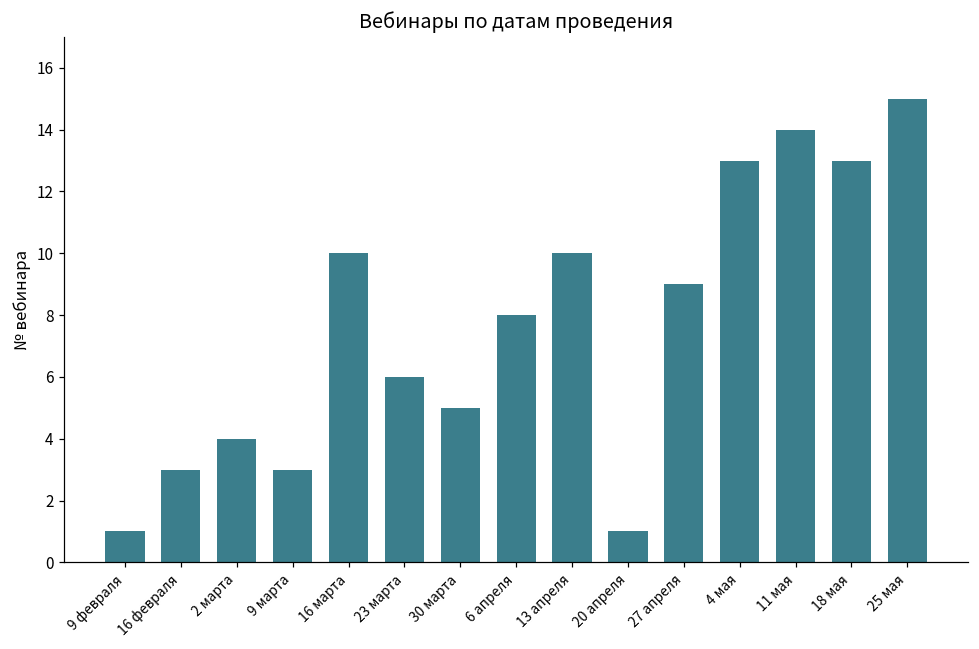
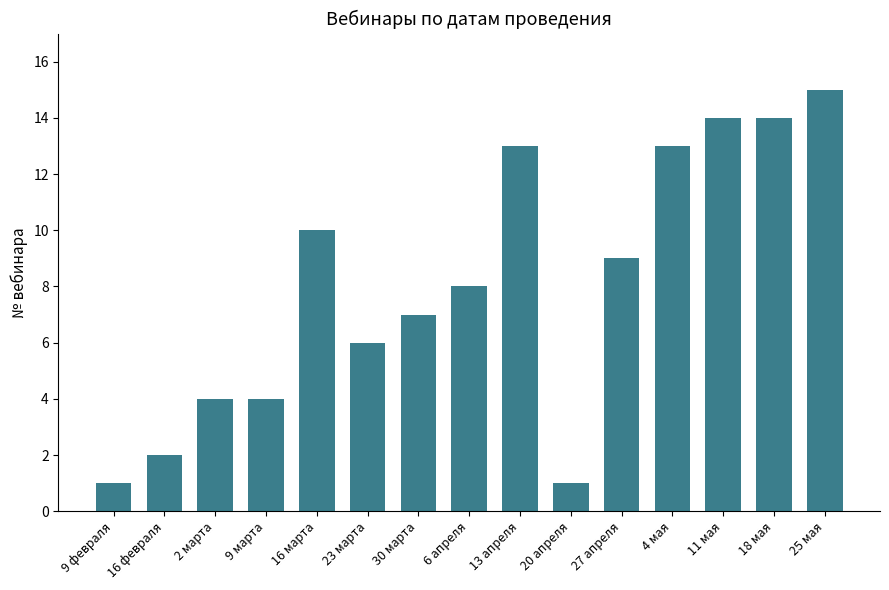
16 февраля: 3 -> 2
9 марта: 3 -> 4
30 марта: 5 -> 7
13 апреля: 10 -> 13
18 мая: 13 -> 14
